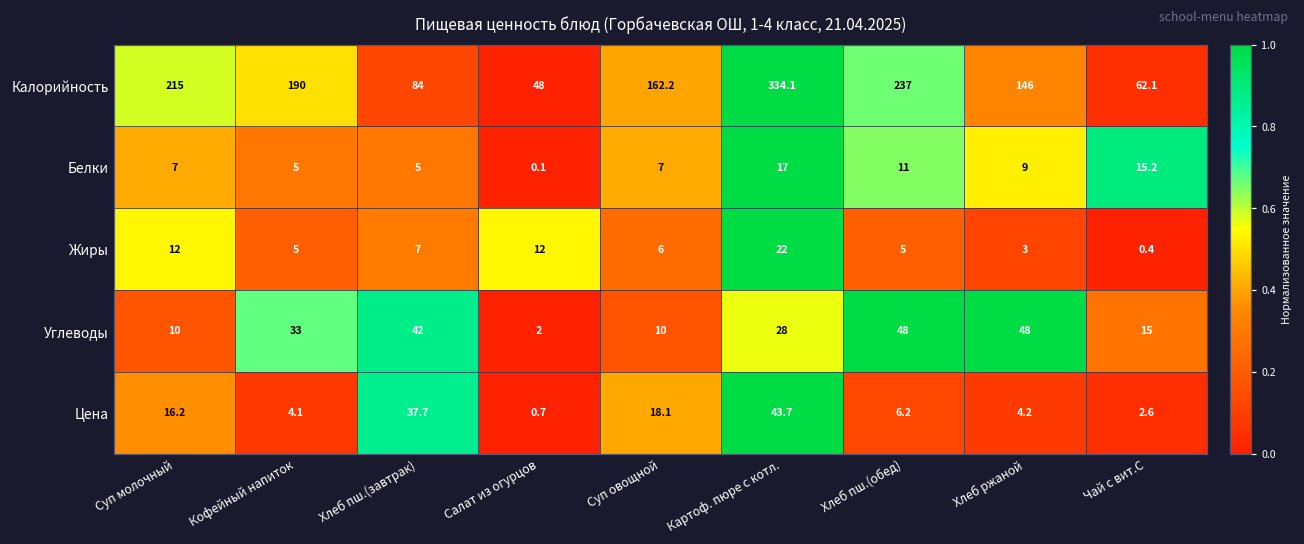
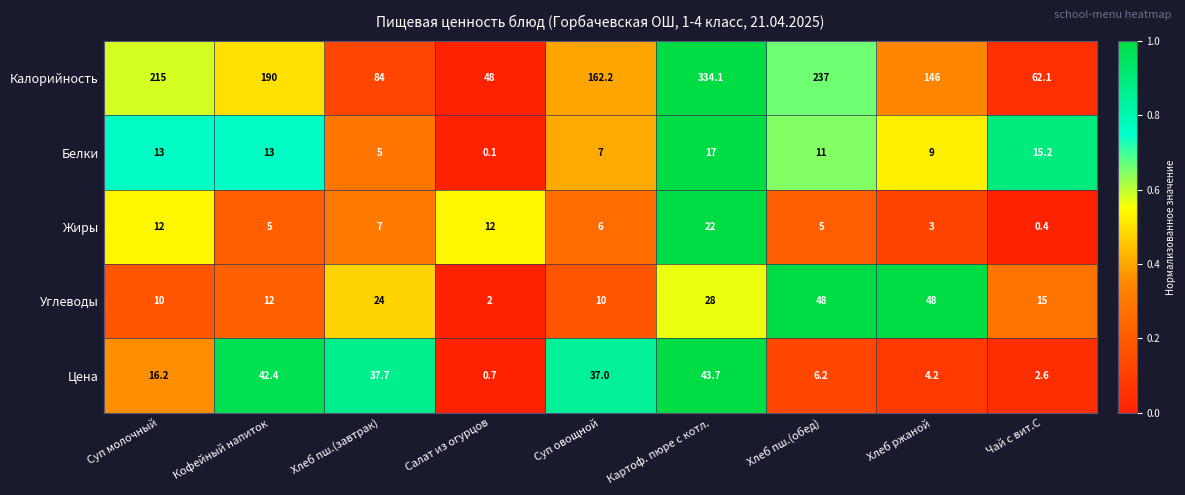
Белки, Суп молочный: 7 -> 13
Белки, Кофейный напиток: 5 -> 13
Углеводы, Кофейный напиток: 33 -> 12
Углеводы, Хлеб пш.(завтрак): 42 -> 24
Цена, Кофейный напиток: 4.1 -> 42.4
Цена, Суп овощной: 18.1 -> 37.0
